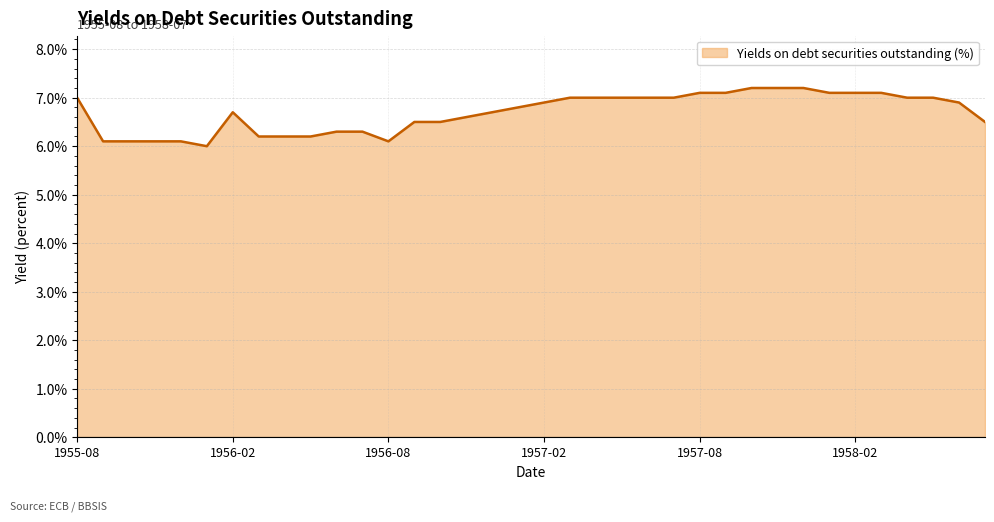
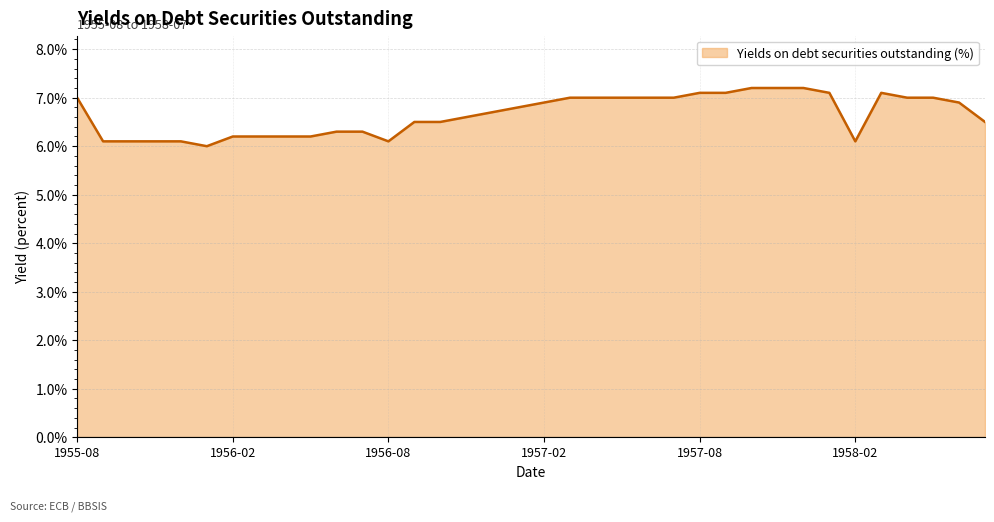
1956-02: 6.7% -> 6.2%
1958-02: 7.1% -> 6.1%
